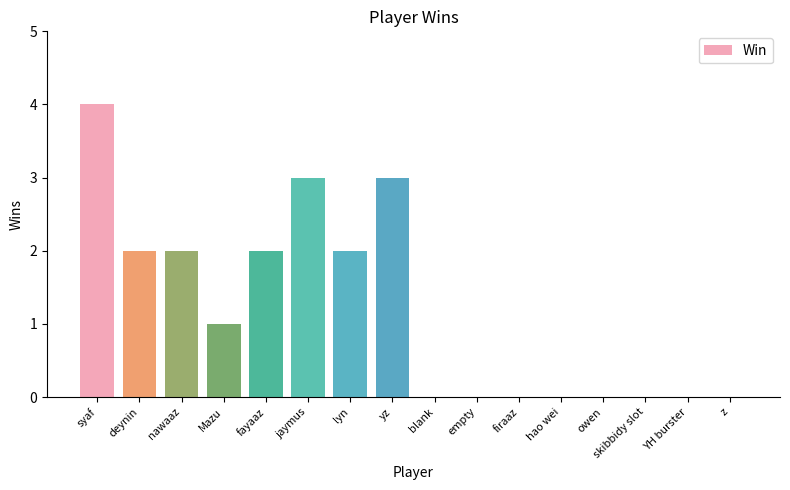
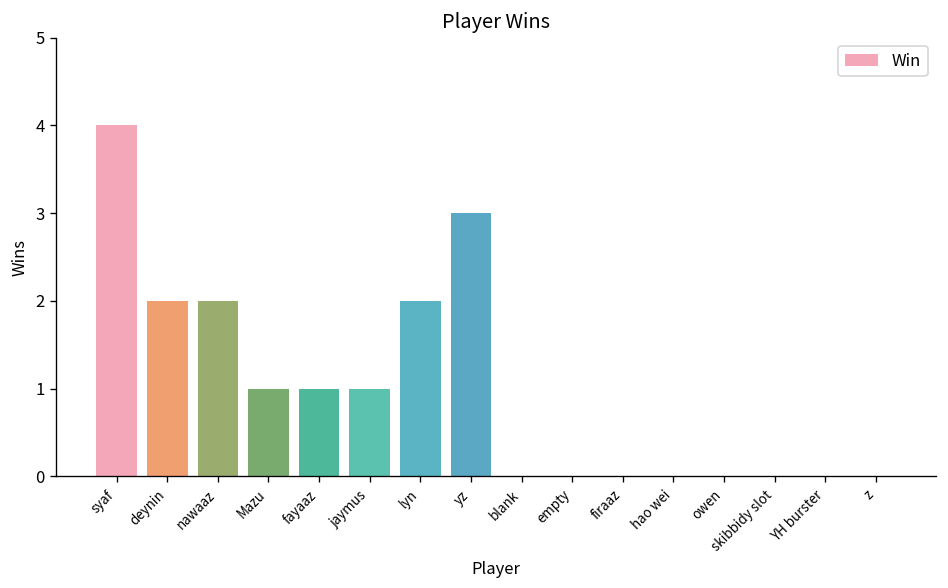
fayaaz: 2 -> 1
jaymus: 3 -> 1
